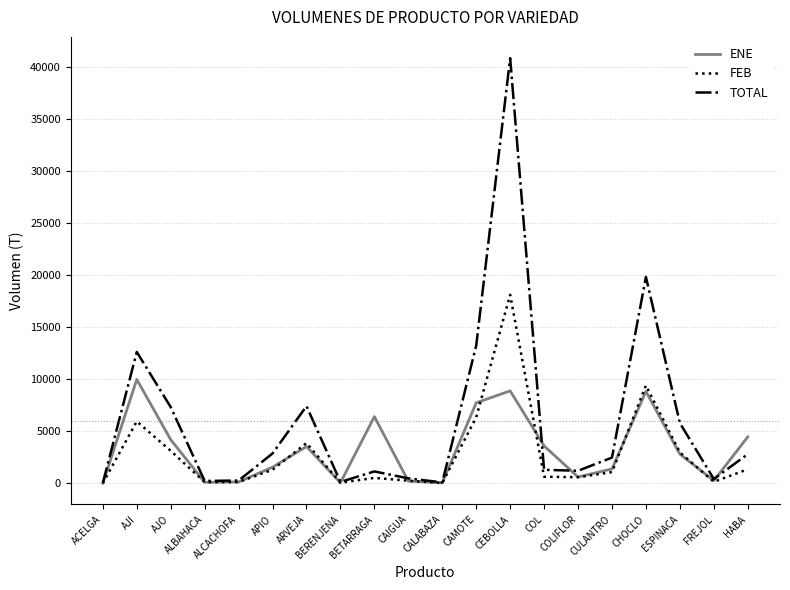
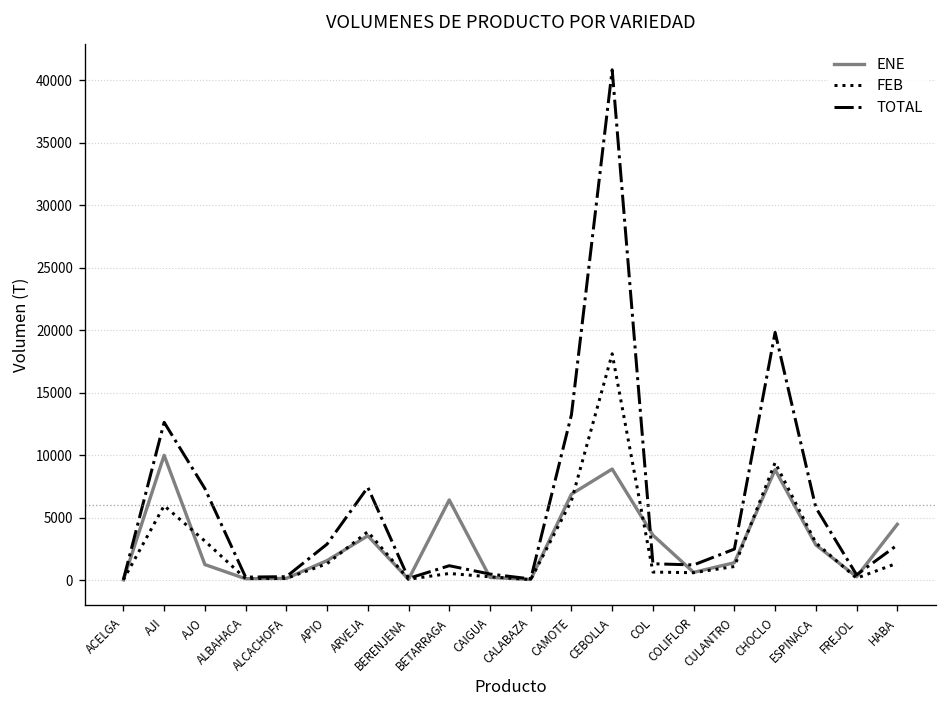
ENE, AJO: 4200 -> 1200
ENE, CAMOTE: 7700 -> 6900
